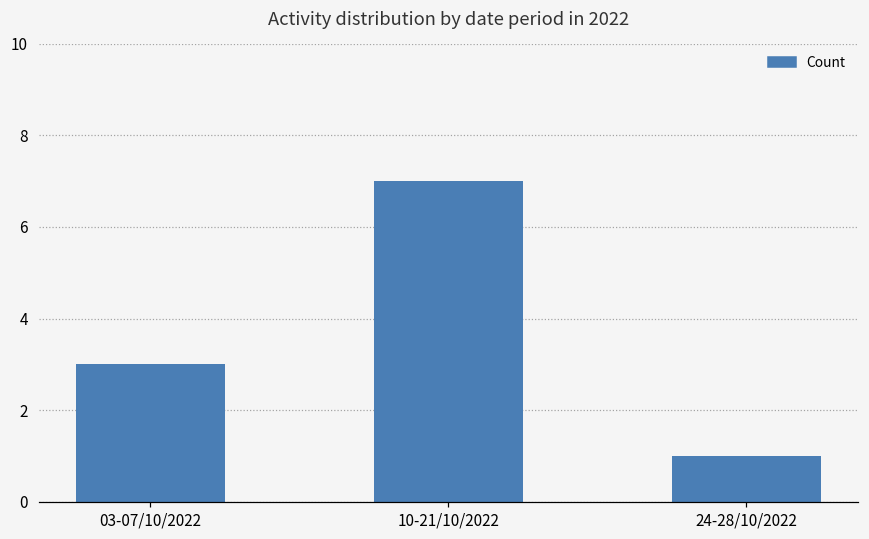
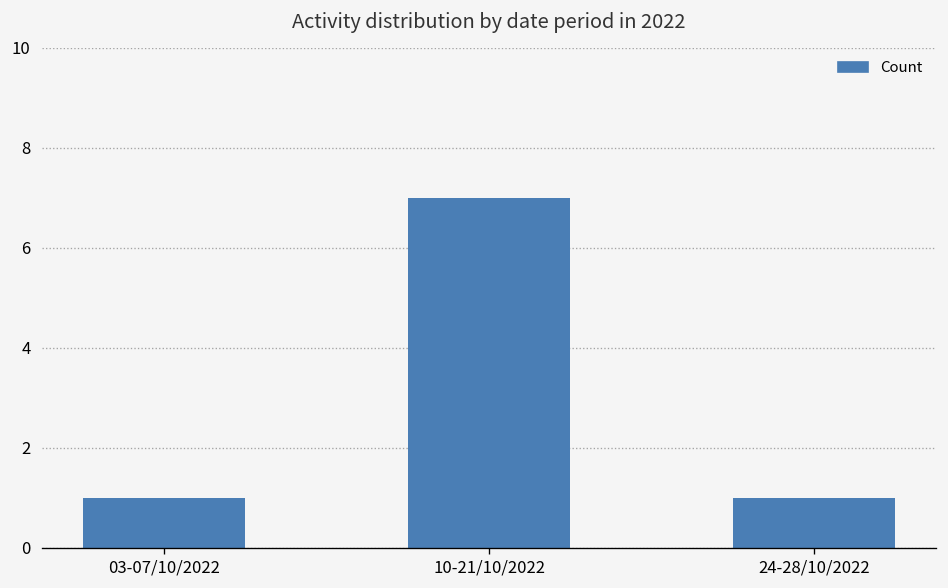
03-07/10/2022: 3 -> 1
